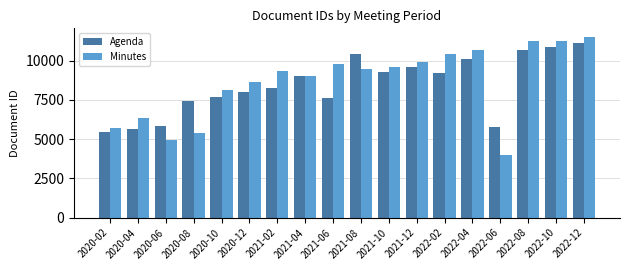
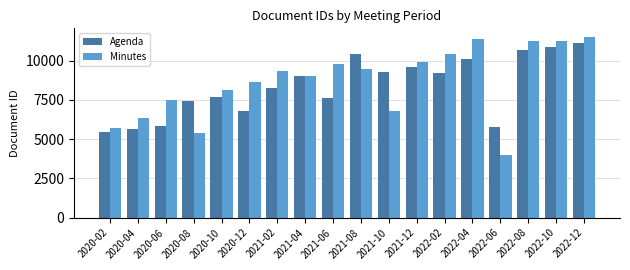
Minutes, 2020-06: 5000 -> 7500
Agenda, 2020-12: 8000 -> 6800
Minutes, 2021-10: 9600 -> 6800
Minutes, 2022-04: 10700 -> 11400
